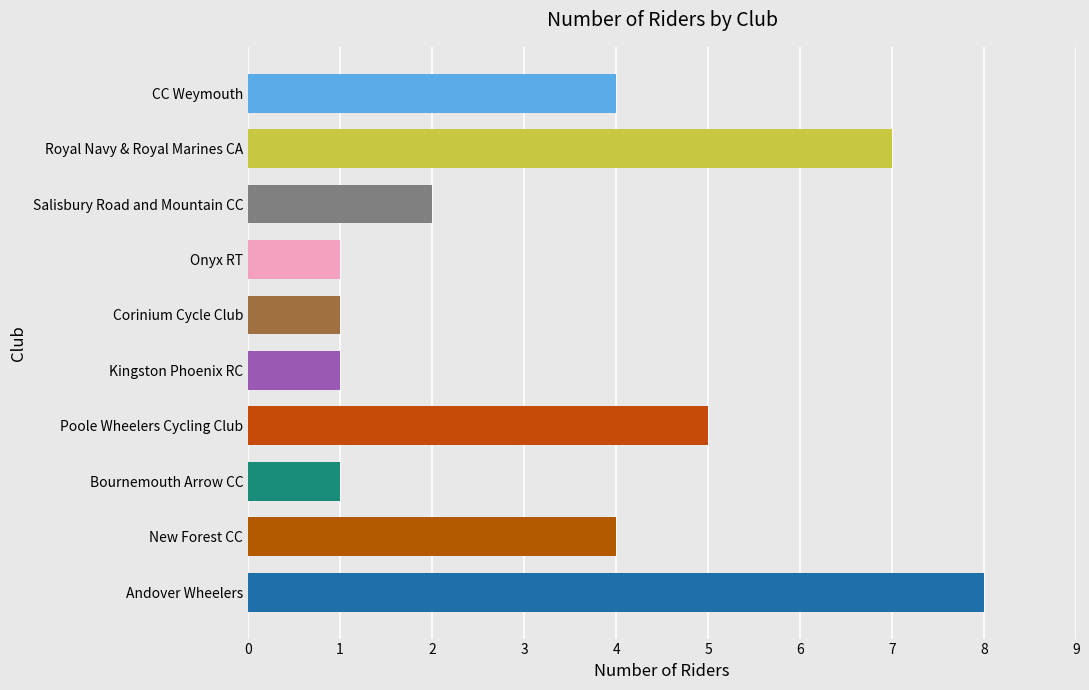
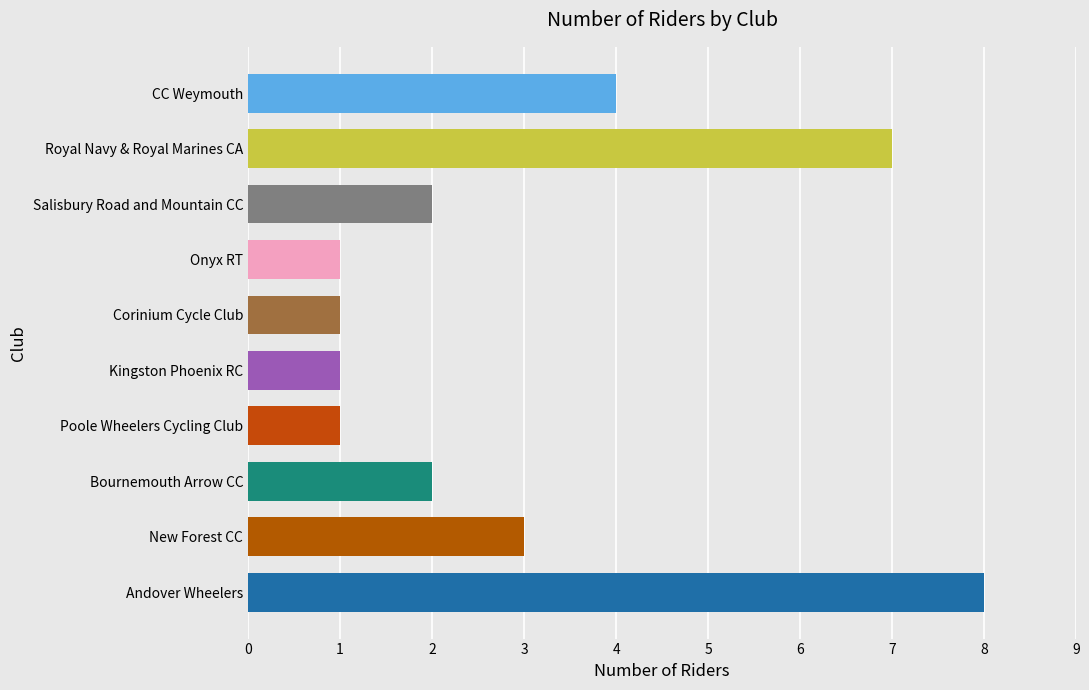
Poole Wheelers Cycling Club: 5 -> 1
Bournemouth Arrow CC: 1 -> 2
New Forest CC: 4 -> 3
